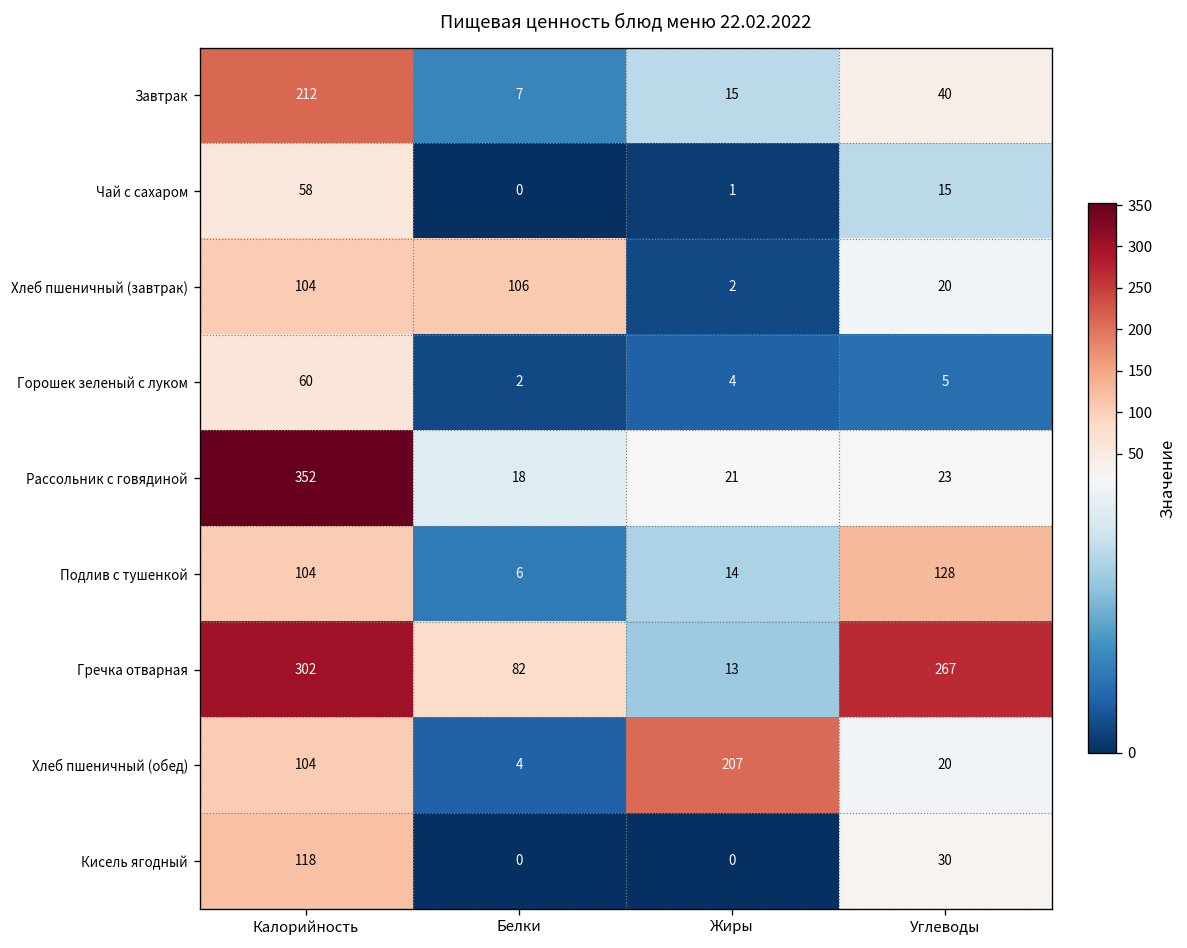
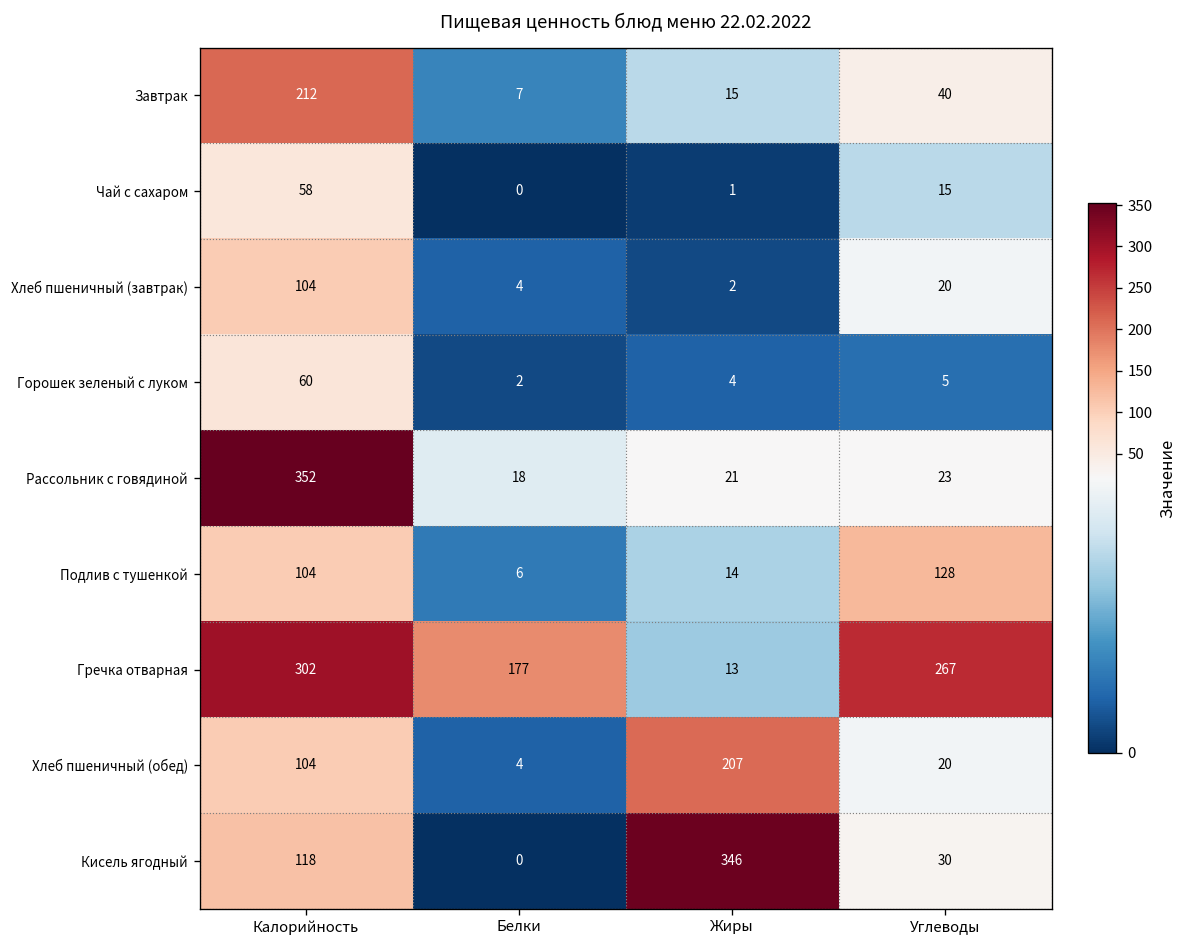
Хлеб пшеничный (завтрак), Белки: 106 -> 4
Гречка отварная, Белки: 82 -> 177
Кисель ягодный, Жиры: 0 -> 346
